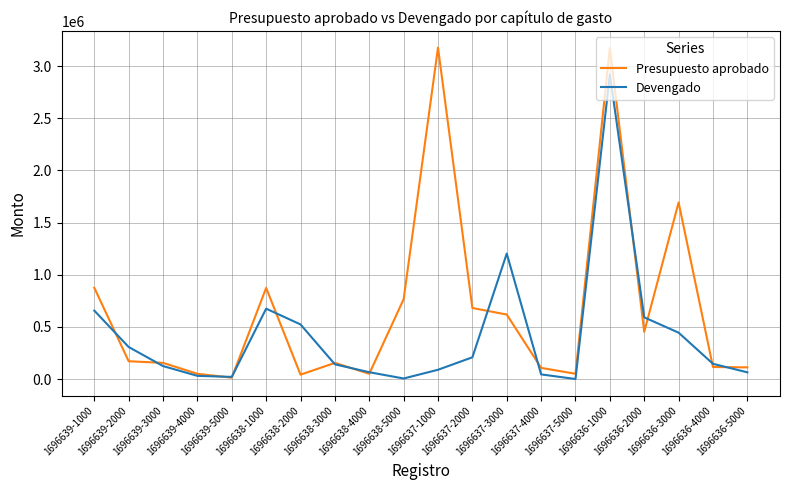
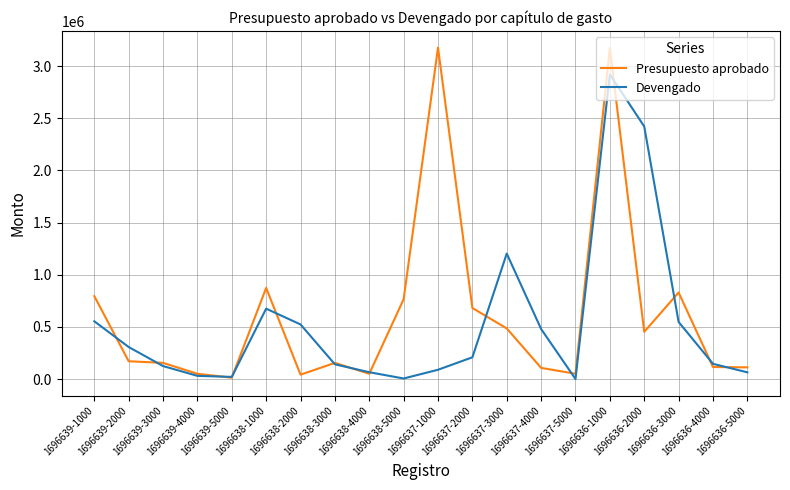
Presupuesto aprobado, 1696639-1000: 870000 -> 790000
Devengado, 1696639-1000: 660000 -> 550000
Presupuesto aprobado, 1696637-3000: 620000 -> 480000
Devengado, 1696637-4000: 40000 -> 480000
Devengado, 1696636-2000: 590000 -> 2420000
Presupuesto aprobado, 1696636-3000: 1690000 -> 830000
Devengado, 1696636-3000: 440000 -> 550000
